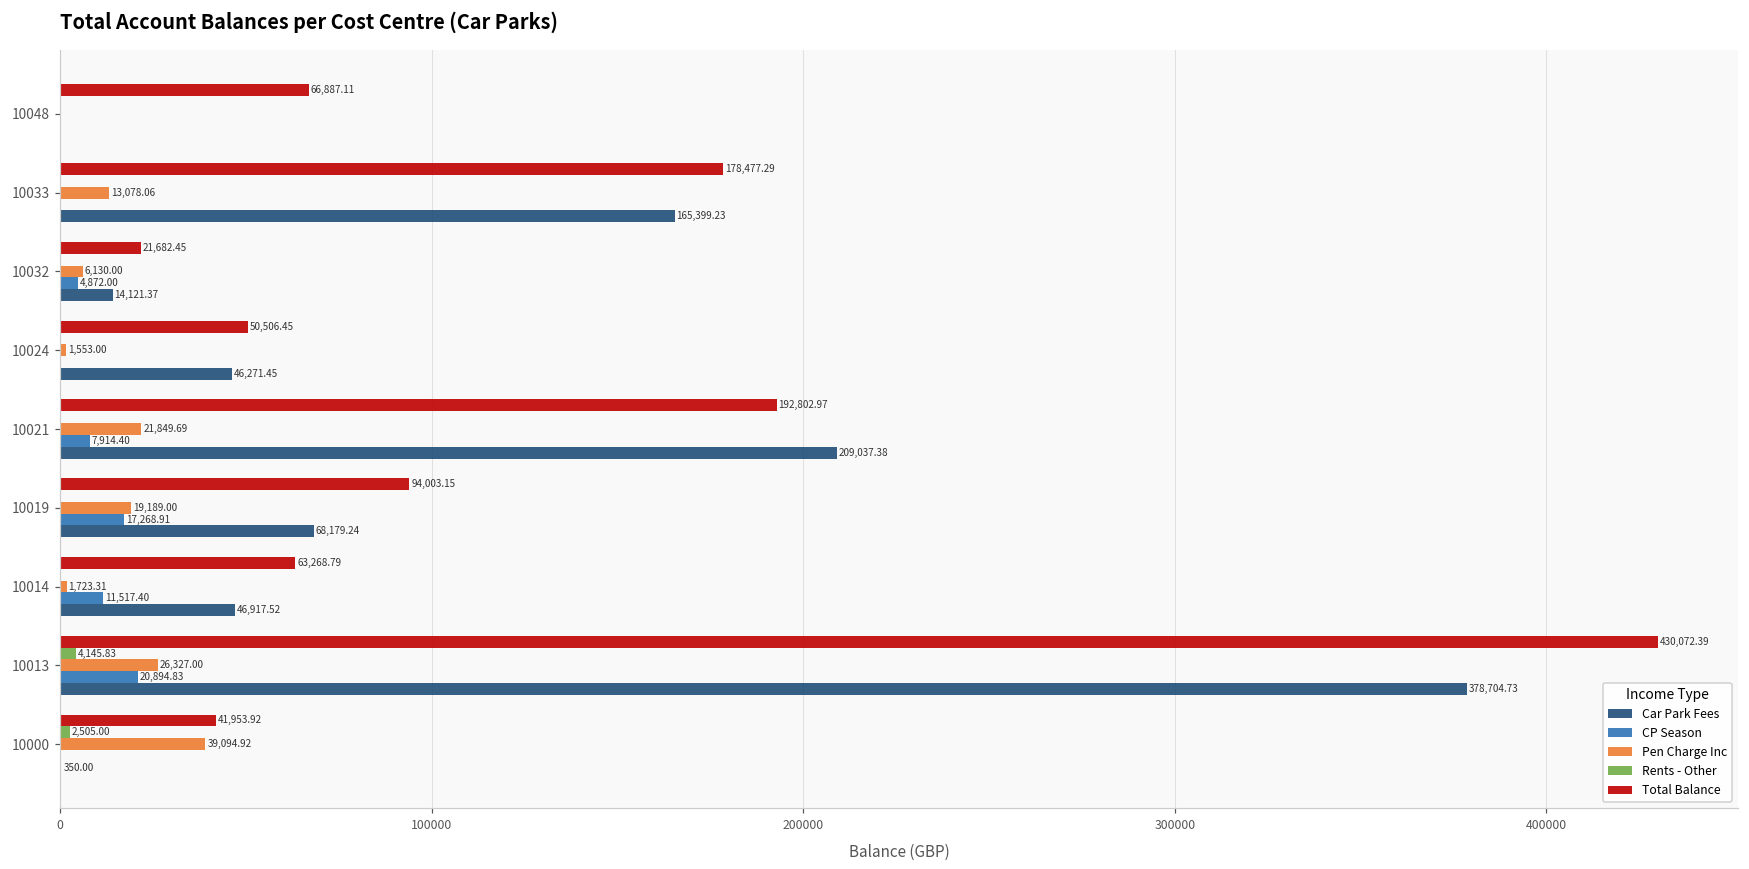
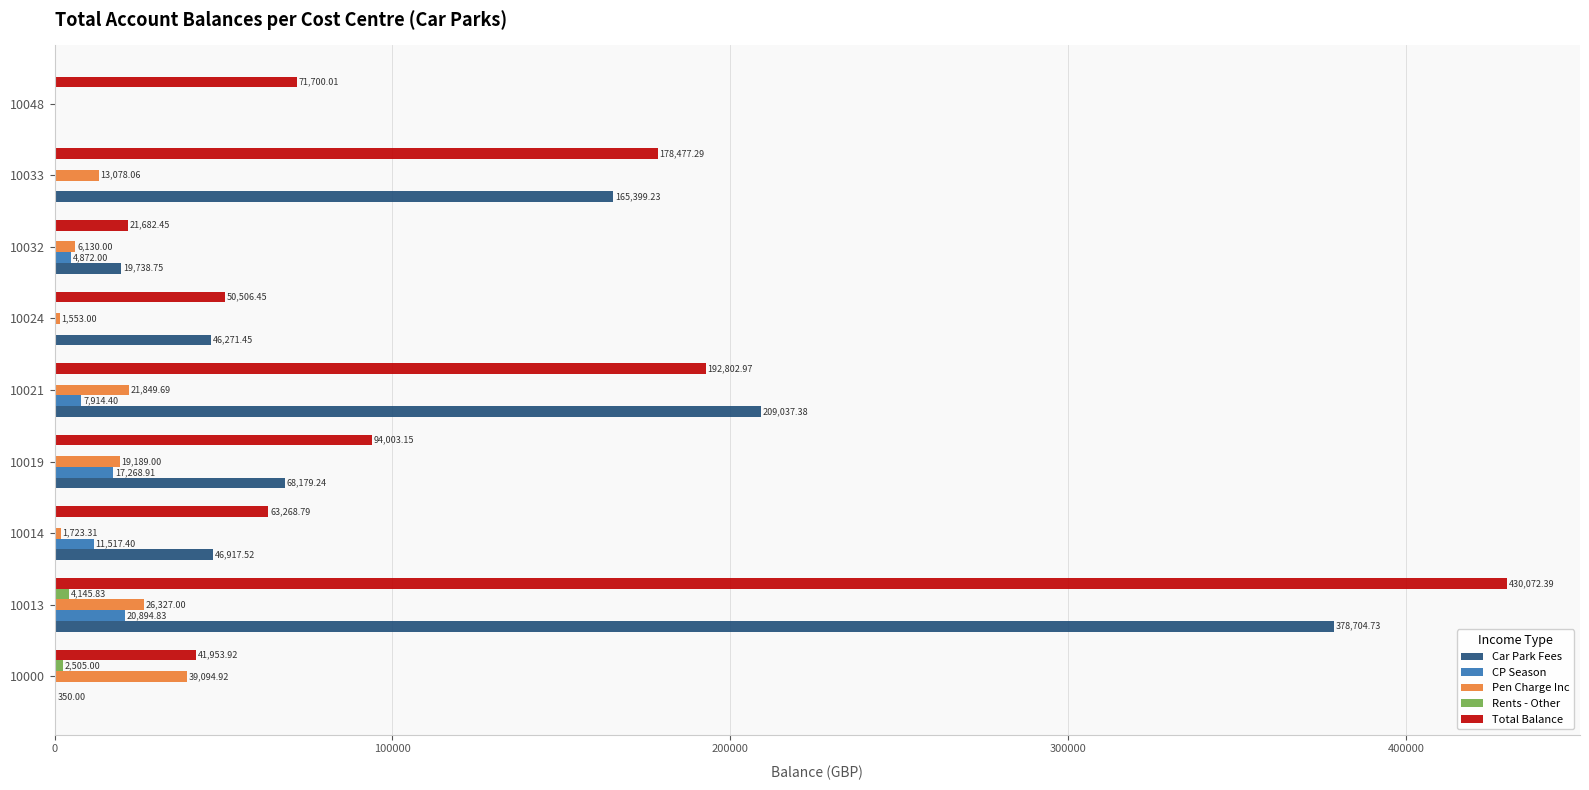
Total Balance, 10048: 66,887.11 -> 71,700.01
Car Park Fees, 10032: 14,121.37 -> 19,738.75
